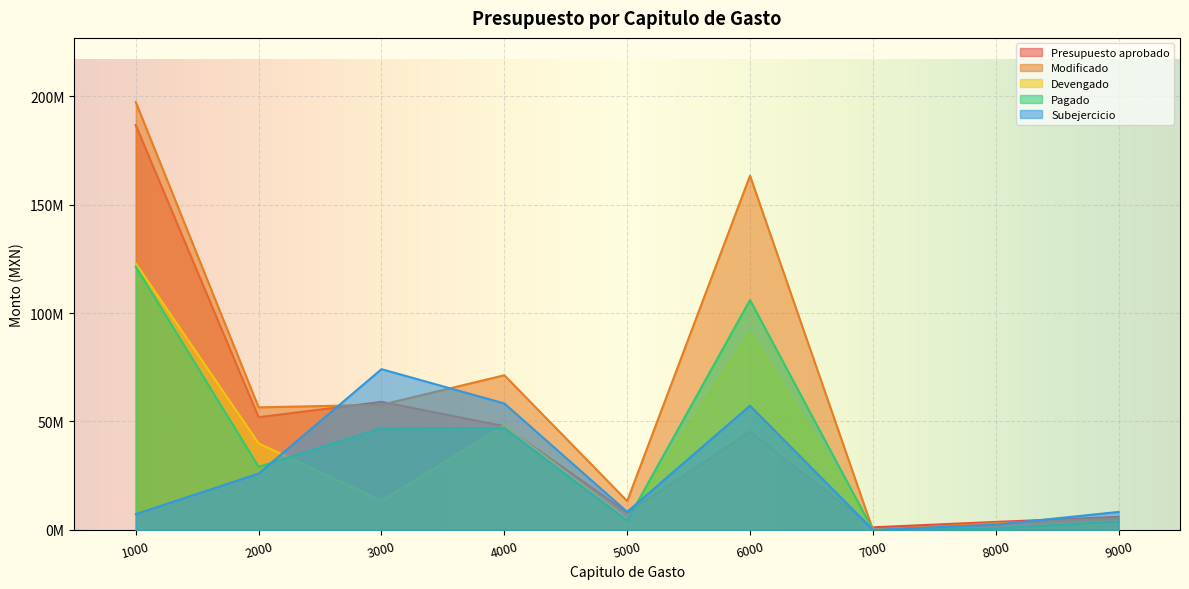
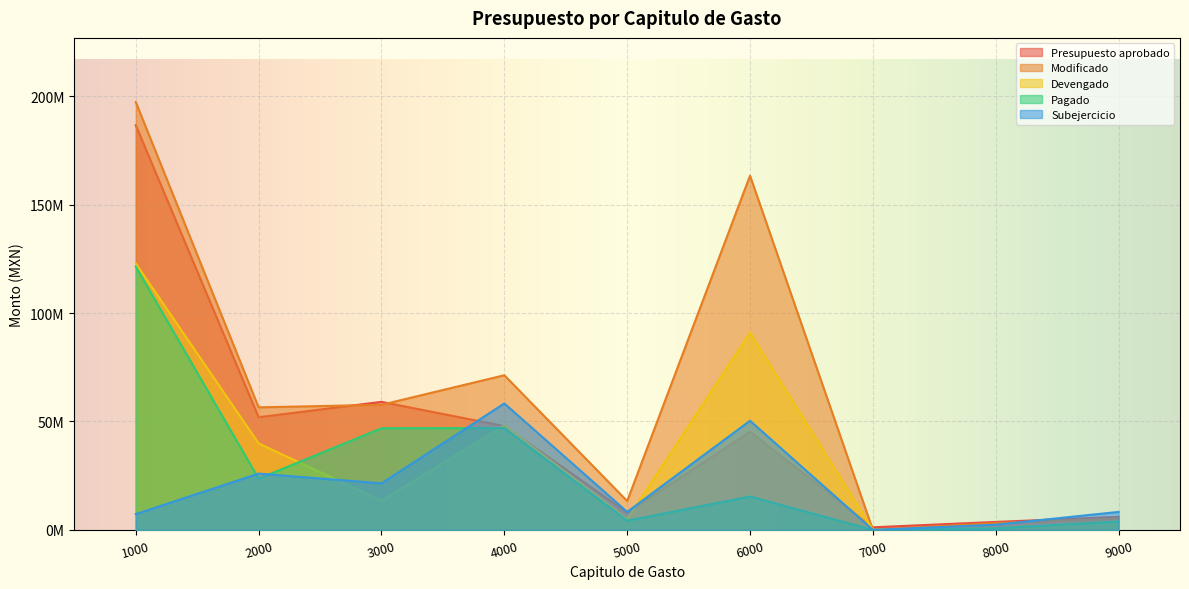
Pagado, 2000: 29000000 -> 24000000
Subejercicio, 3000: 74000000 -> 21000000
Pagado, 6000: 106000000 -> 15000000
Subejercicio, 6000: 57000000 -> 50000000
